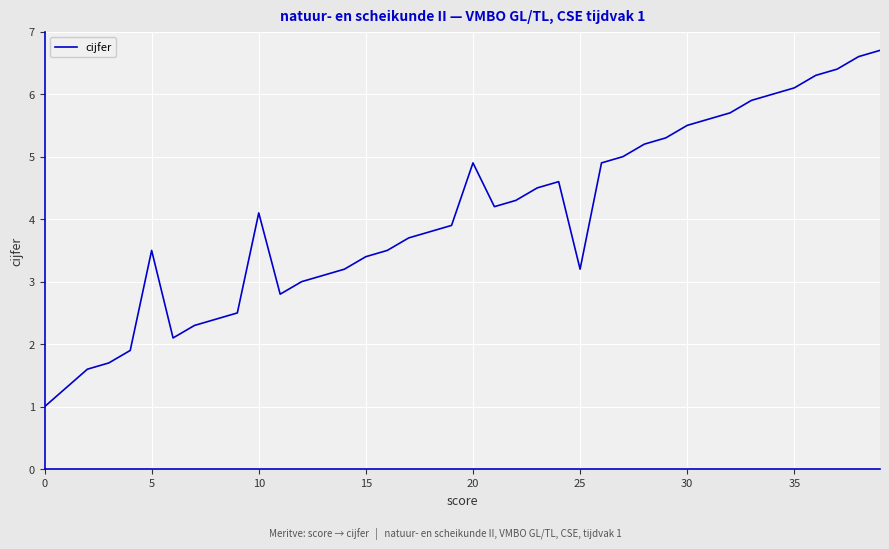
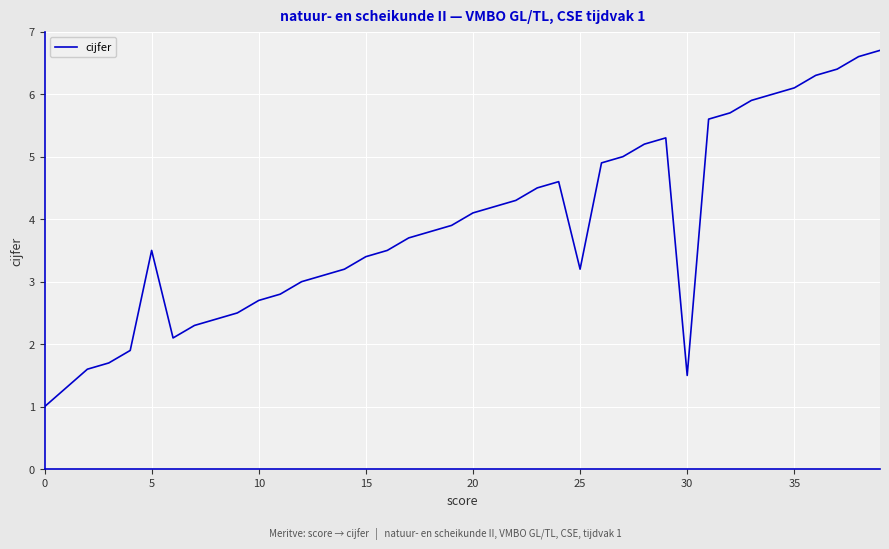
10: 4.1 -> 2.7
20: 4.9 -> 4.1
30: 5.5 -> 1.5
